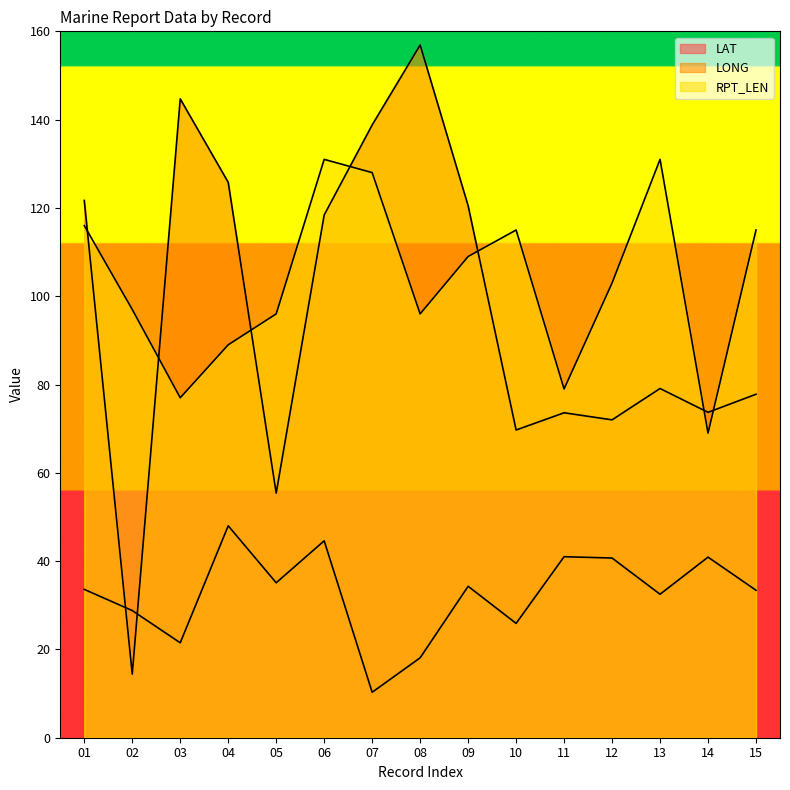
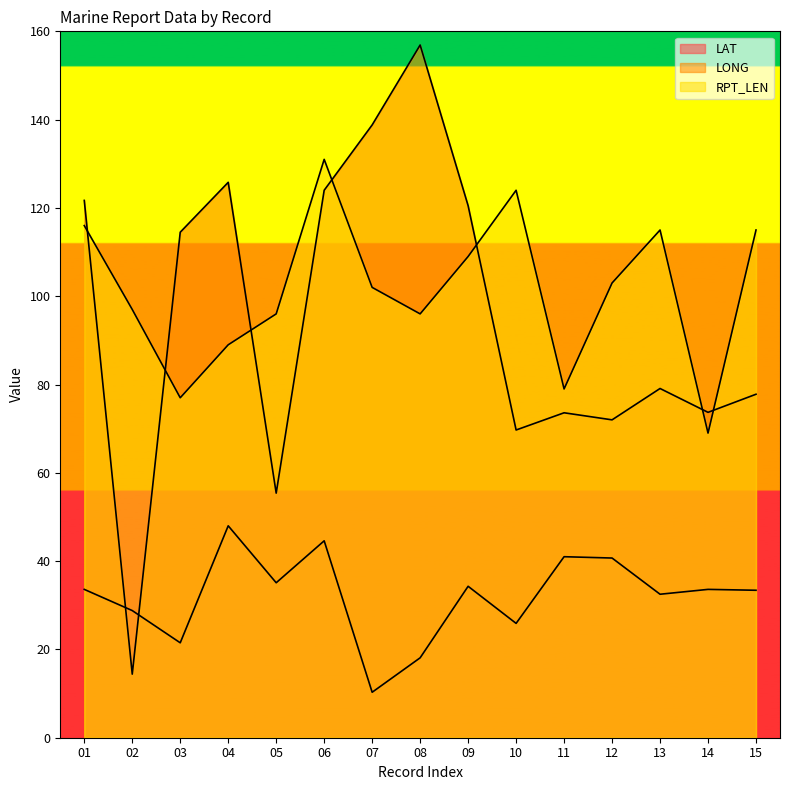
LONG, 03: 145 -> 115
LONG, 06: 118 -> 124
RPT_LEN, 07: 128 -> 102
RPT_LEN, 10: 115 -> 124
RPT_LEN, 13: 131 -> 115
LAT, 14: 41 -> 34
